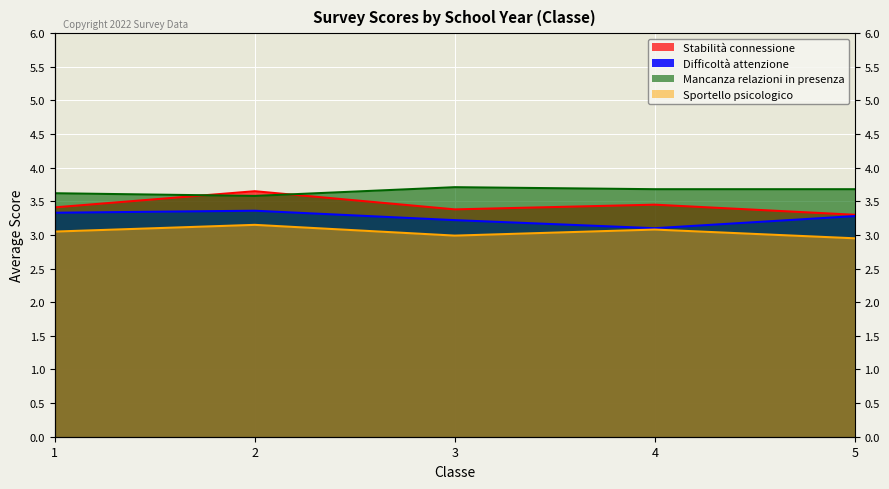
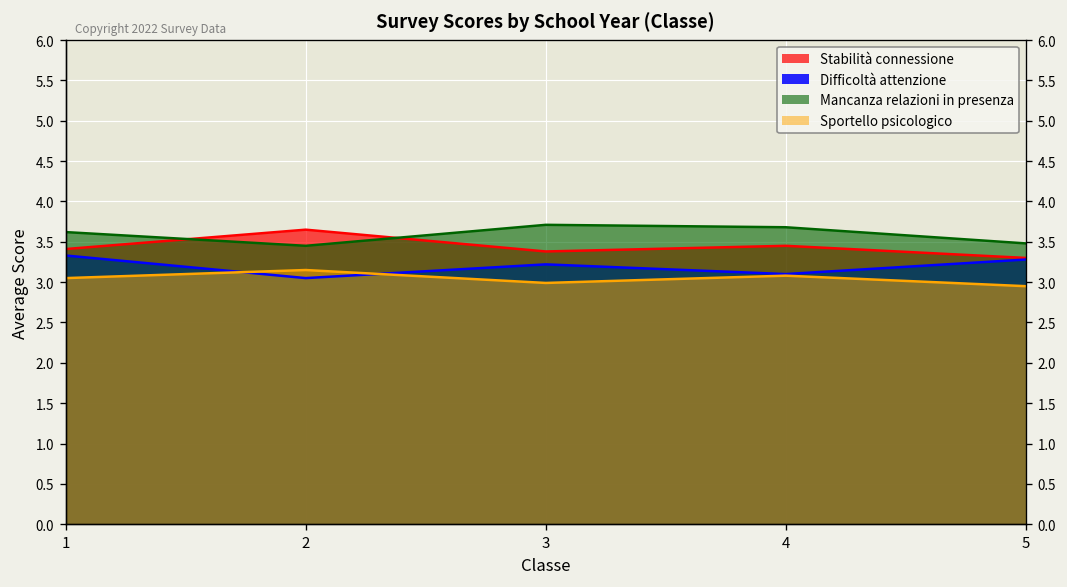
Difficoltà attenzione, 2: 3.4 -> 3.1
Mancanza relazioni in presenza, 2: 3.6 -> 3.5
Mancanza relazioni in presenza, 5: 3.7 -> 3.5
